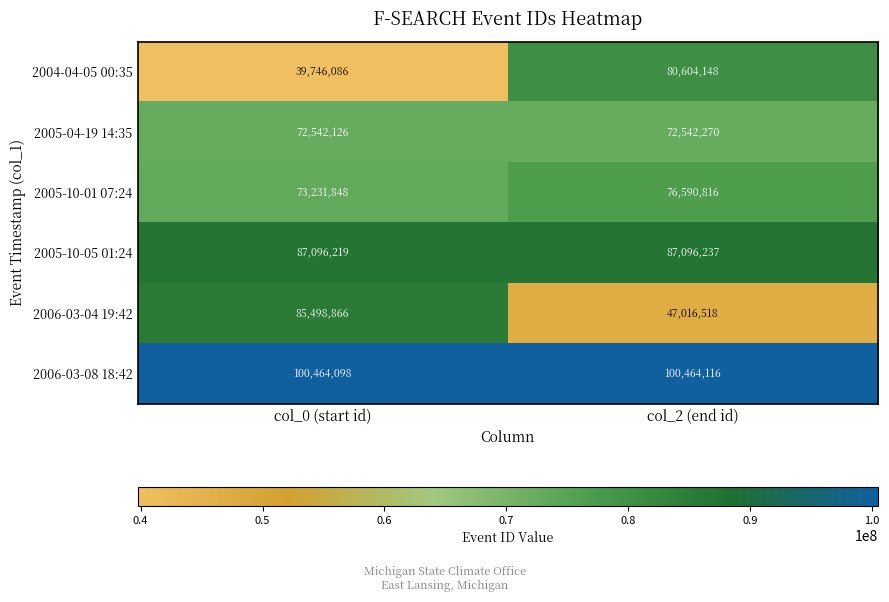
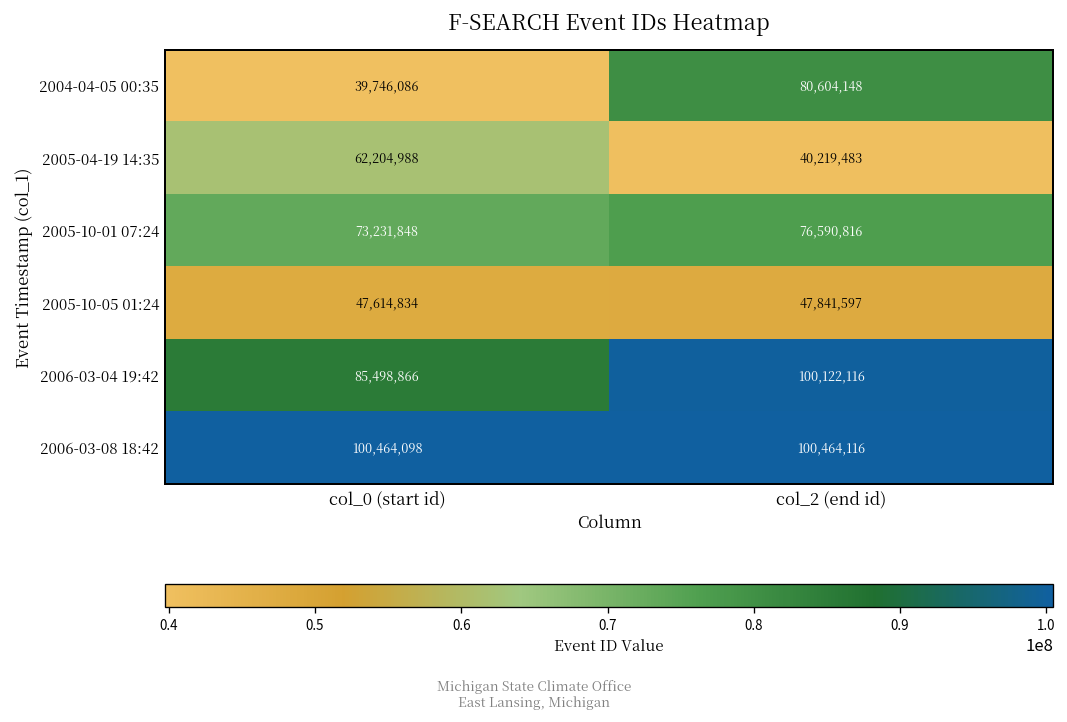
2005-04-19 14:35, col_0 (start id): 72,542,126 -> 62,204,988
2005-04-19 14:35, col_2 (end id): 72,542,270 -> 40,219,483
2005-10-05 01:24, col_0 (start id): 87,096,219 -> 47,614,834
2005-10-05 01:24, col_2 (end id): 87,096,237 -> 47,841,597
2006-03-04 19:42, col_2 (end id): 47,016,518 -> 100,122,116
